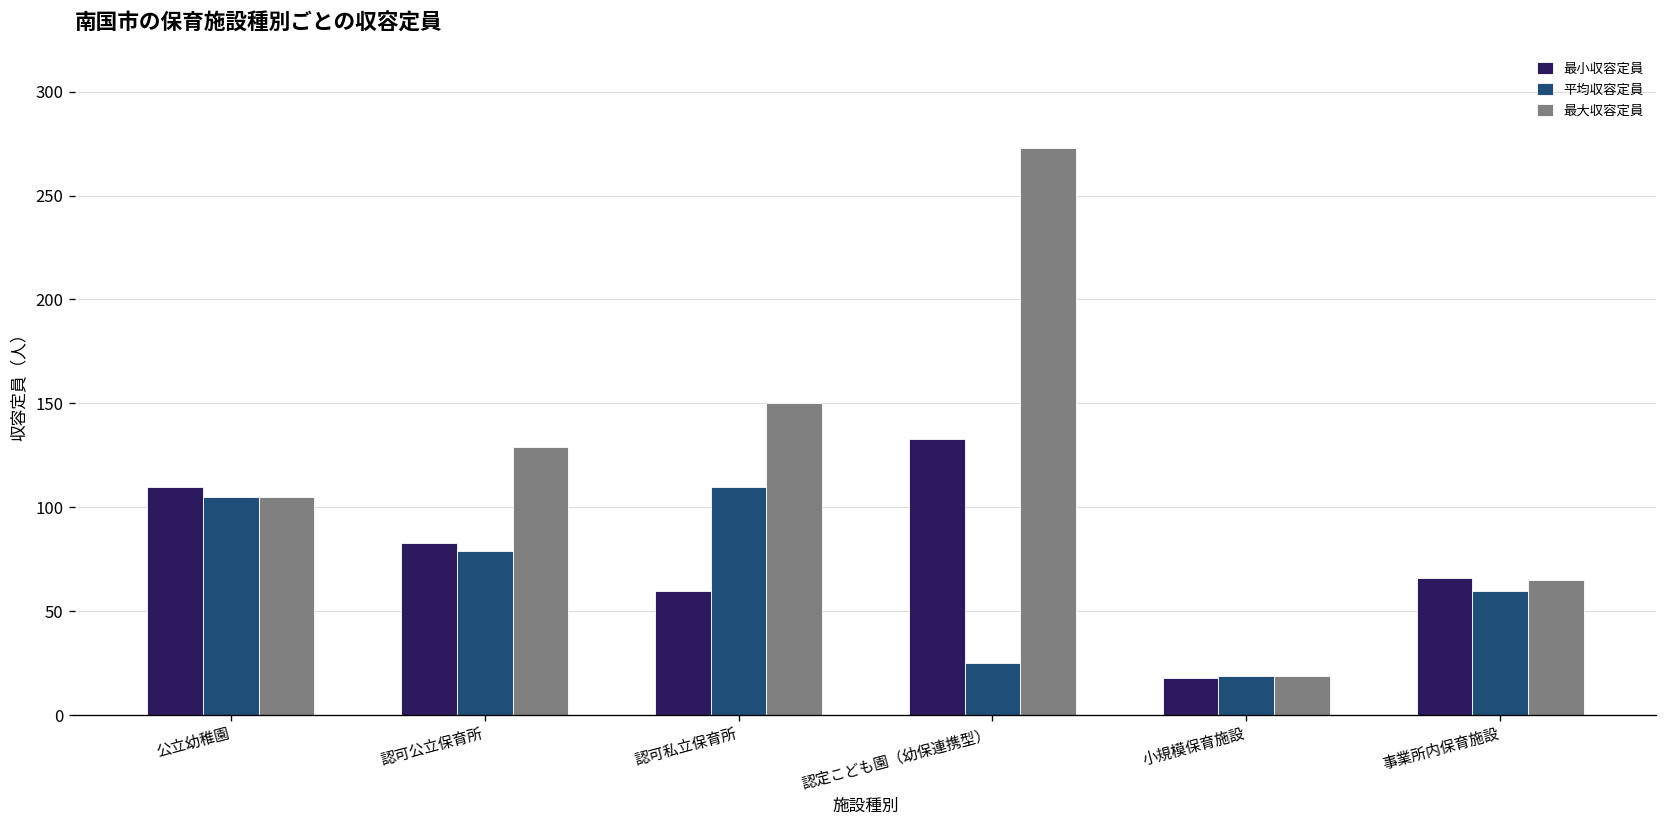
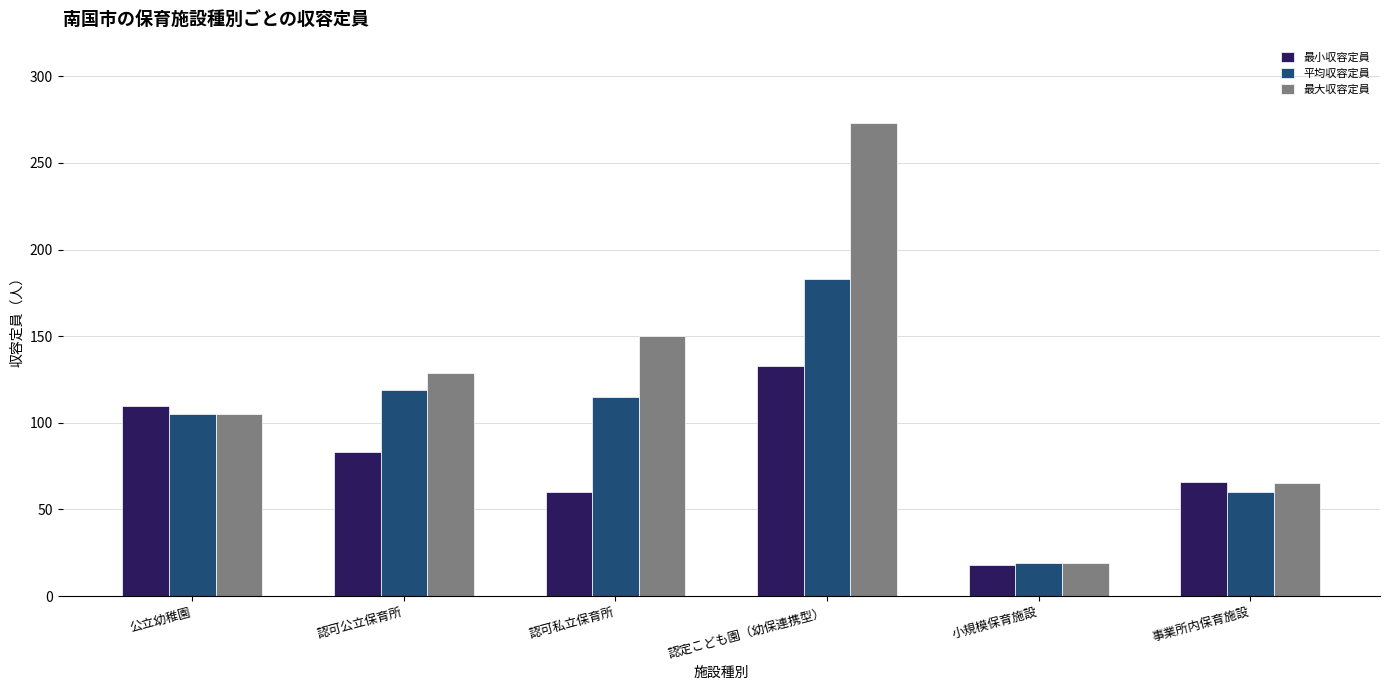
平均収容定員, 認可公立保育所: 79 -> 119
平均収容定員, 認可私立保育所: 110 -> 115
平均収容定員, 認定こども園（幼保連携型）: 25 -> 183
